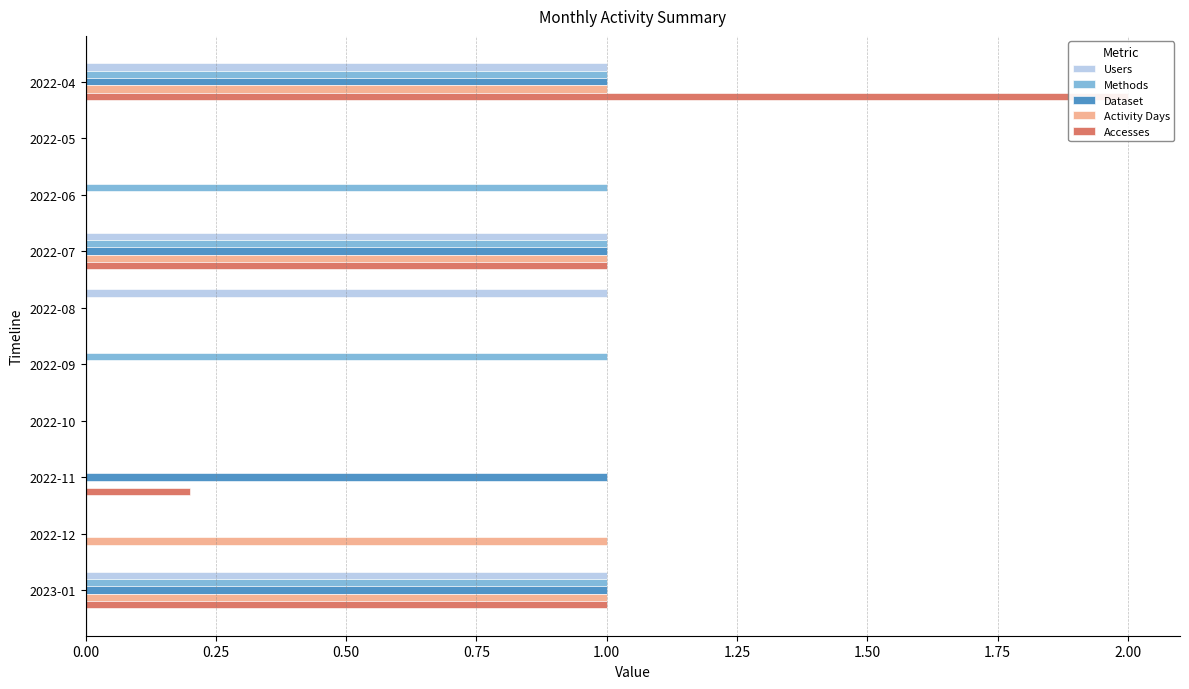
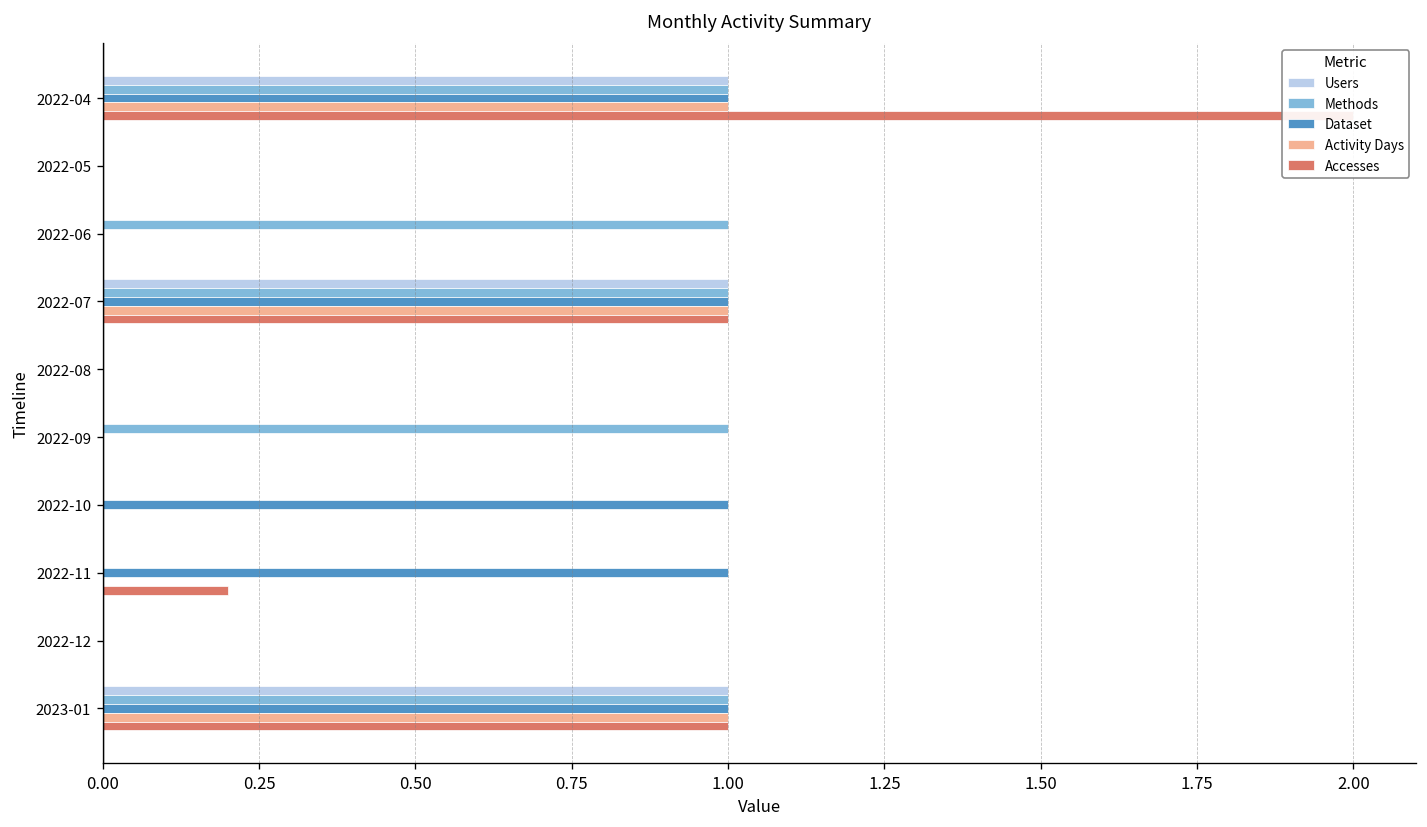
Users, 2022-08: 1 -> 0
Dataset, 2022-10: 0 -> 1
Activity Days, 2022-12: 1 -> 0
